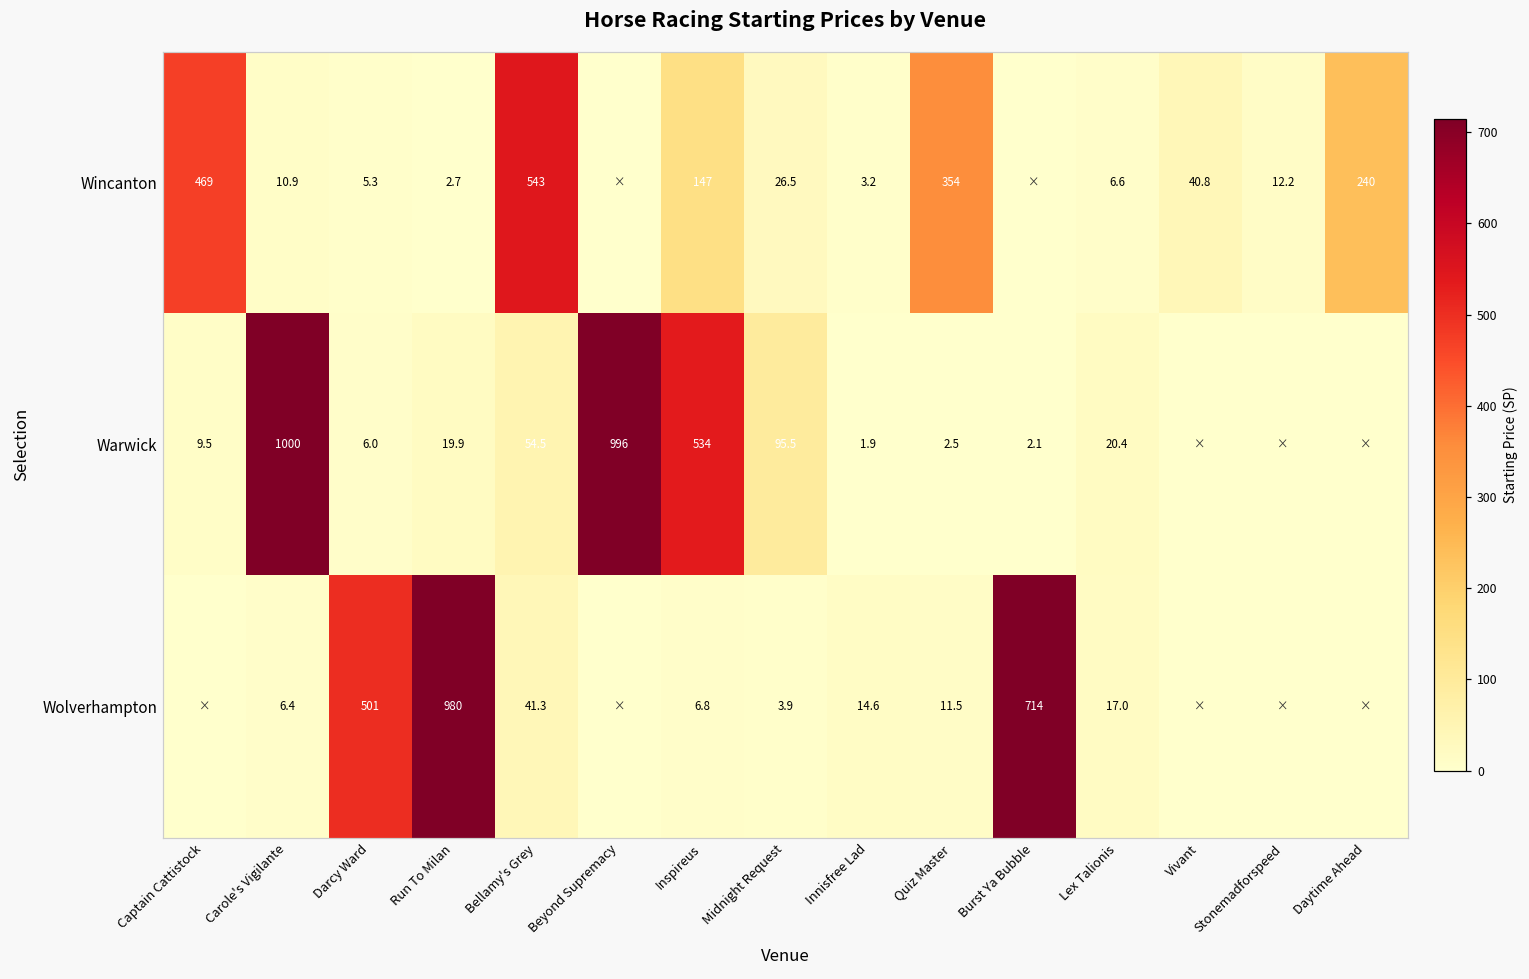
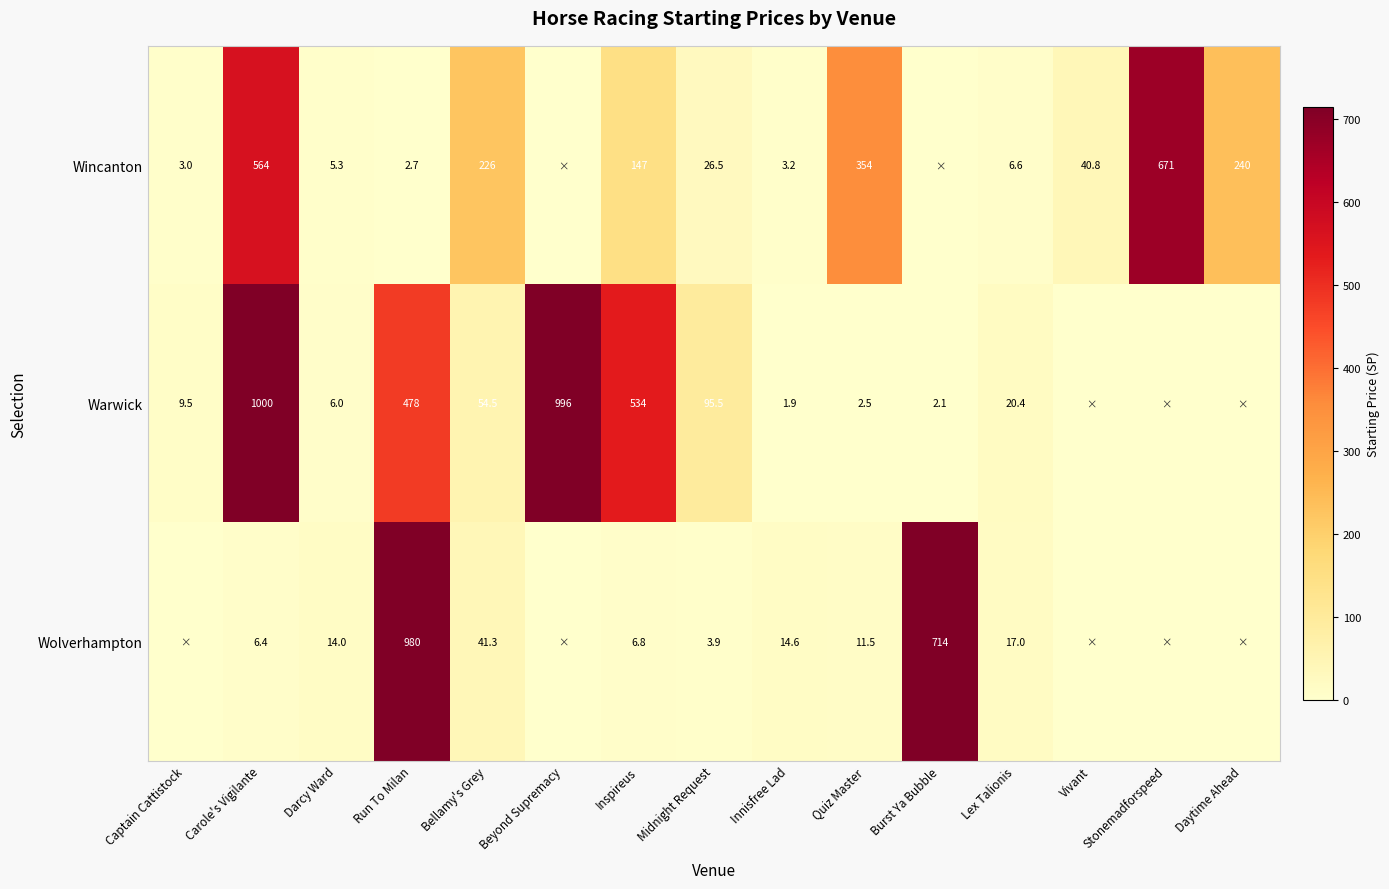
Wincanton, Captain Cattistock: 469 -> 3.0
Wincanton, Carole's Vigilante: 10.9 -> 564
Wincanton, Bellamy's Grey: 543 -> 226
Wincanton, Stonemadforspeed: 12.2 -> 671
Warwick, Run To Milan: 19.9 -> 478
Wolverhampton, Darcy Ward: 501 -> 14.0
